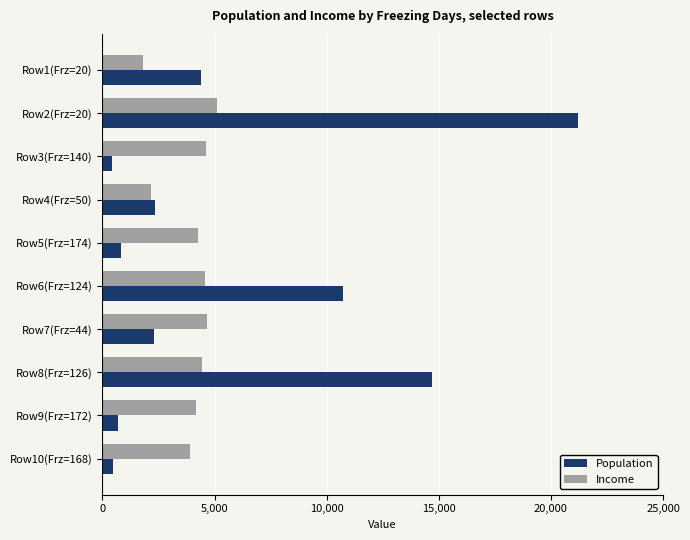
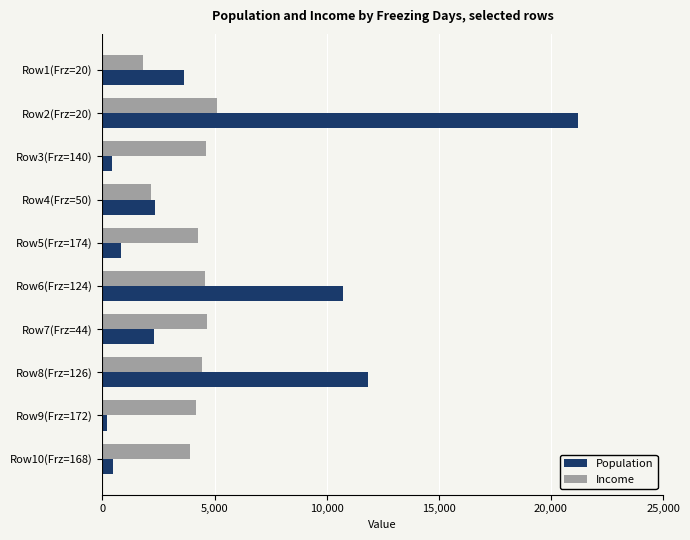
Population, Row1(Frz=20): 4,400 -> 3,600
Population, Row8(Frz=126): 14,700 -> 11,900
Population, Row9(Frz=172): 700 -> 200
